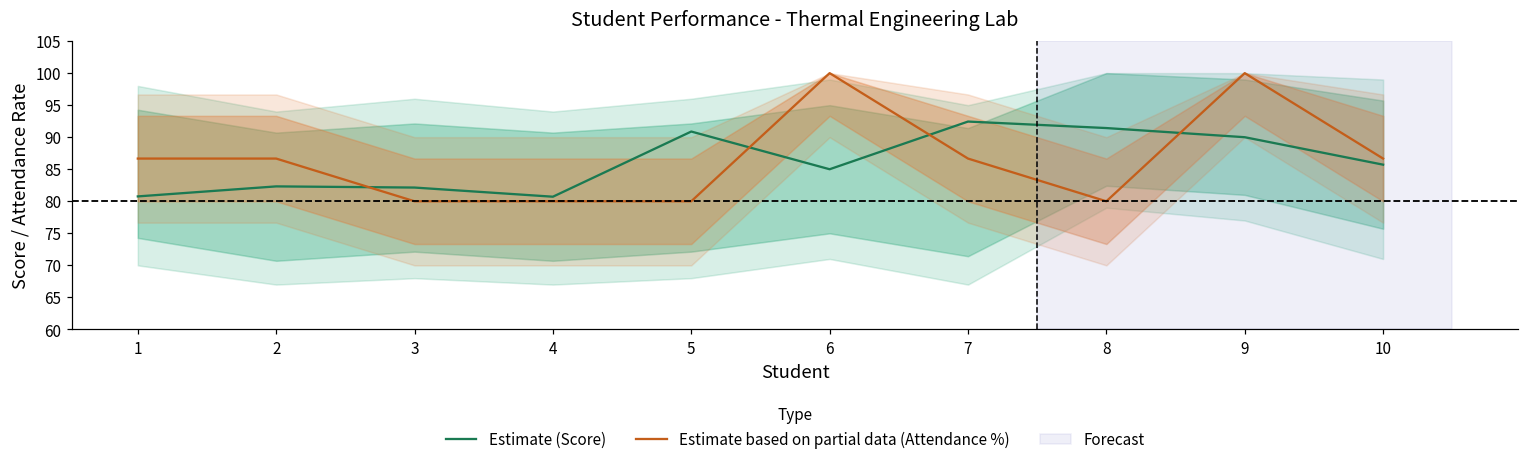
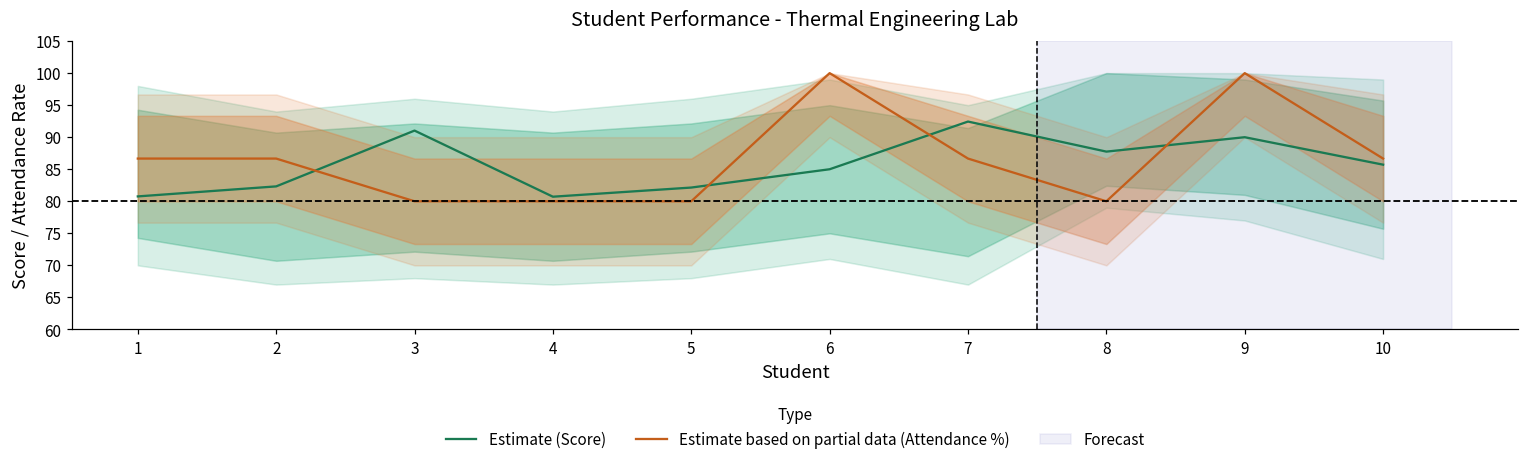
Estimate (Score), 3: 82 -> 91
Estimate (Score), 5: 91 -> 82
Estimate (Score), 8: 91 -> 88
